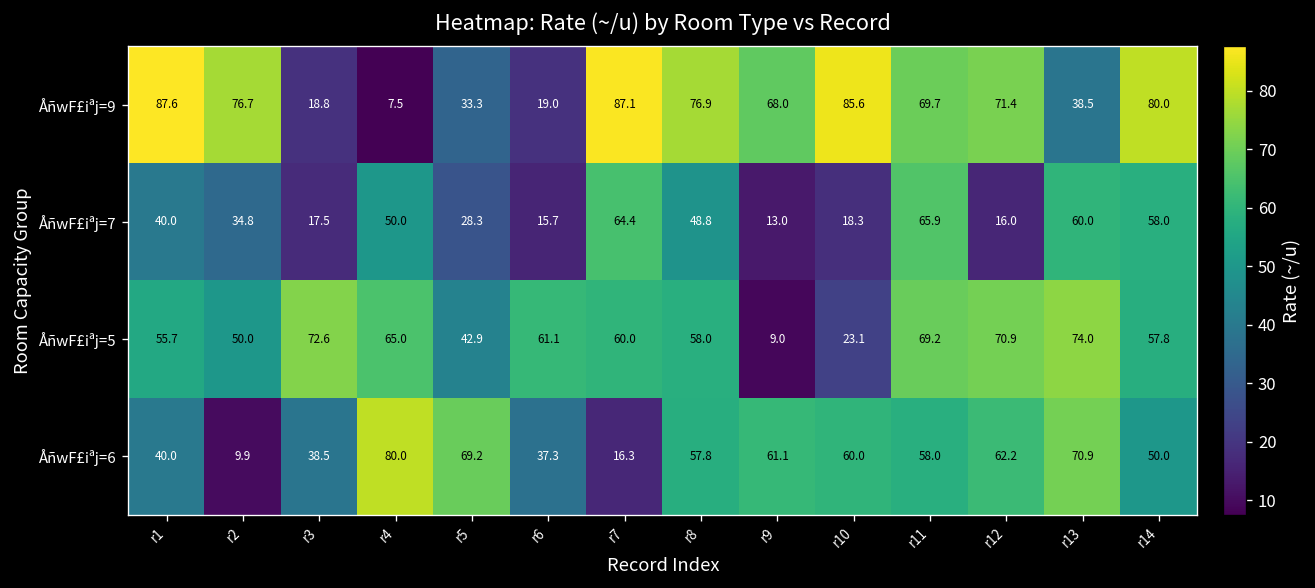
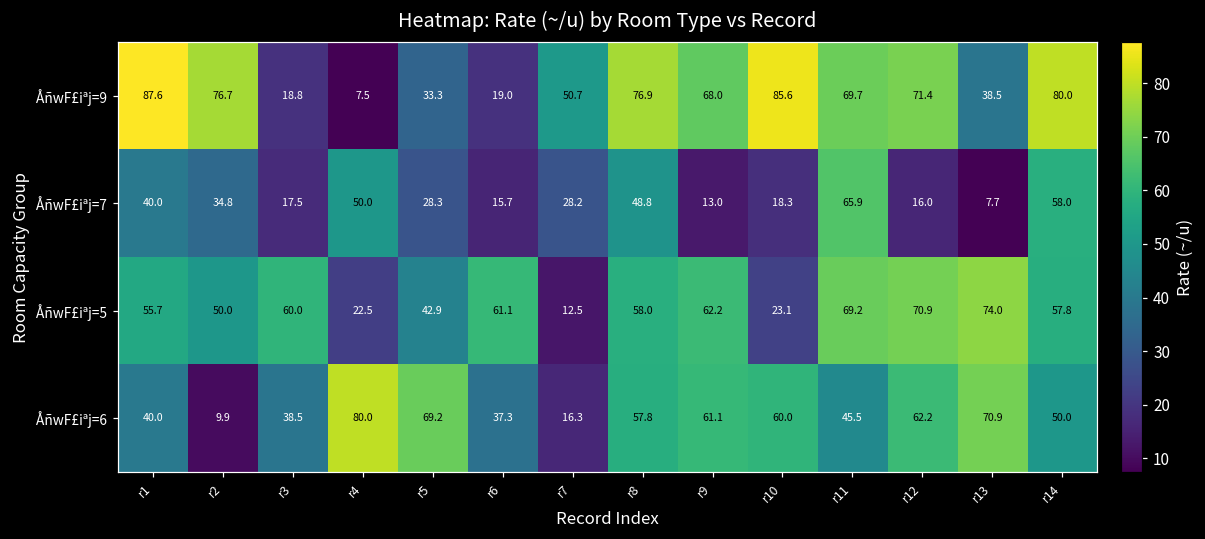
ÅñwF£iªj=9, r7: 87.1 -> 50.7
ÅñwF£iªj=7, r7: 64.4 -> 28.2
ÅñwF£iªj=7, r13: 60.0 -> 7.7
ÅñwF£iªj=5, r3: 72.6 -> 60.0
ÅñwF£iªj=5, r4: 65.0 -> 22.5
ÅñwF£iªj=5, r7: 60.0 -> 12.5
ÅñwF£iªj=5, r9: 9.0 -> 62.2
ÅñwF£iªj=6, r11: 58.0 -> 45.5
